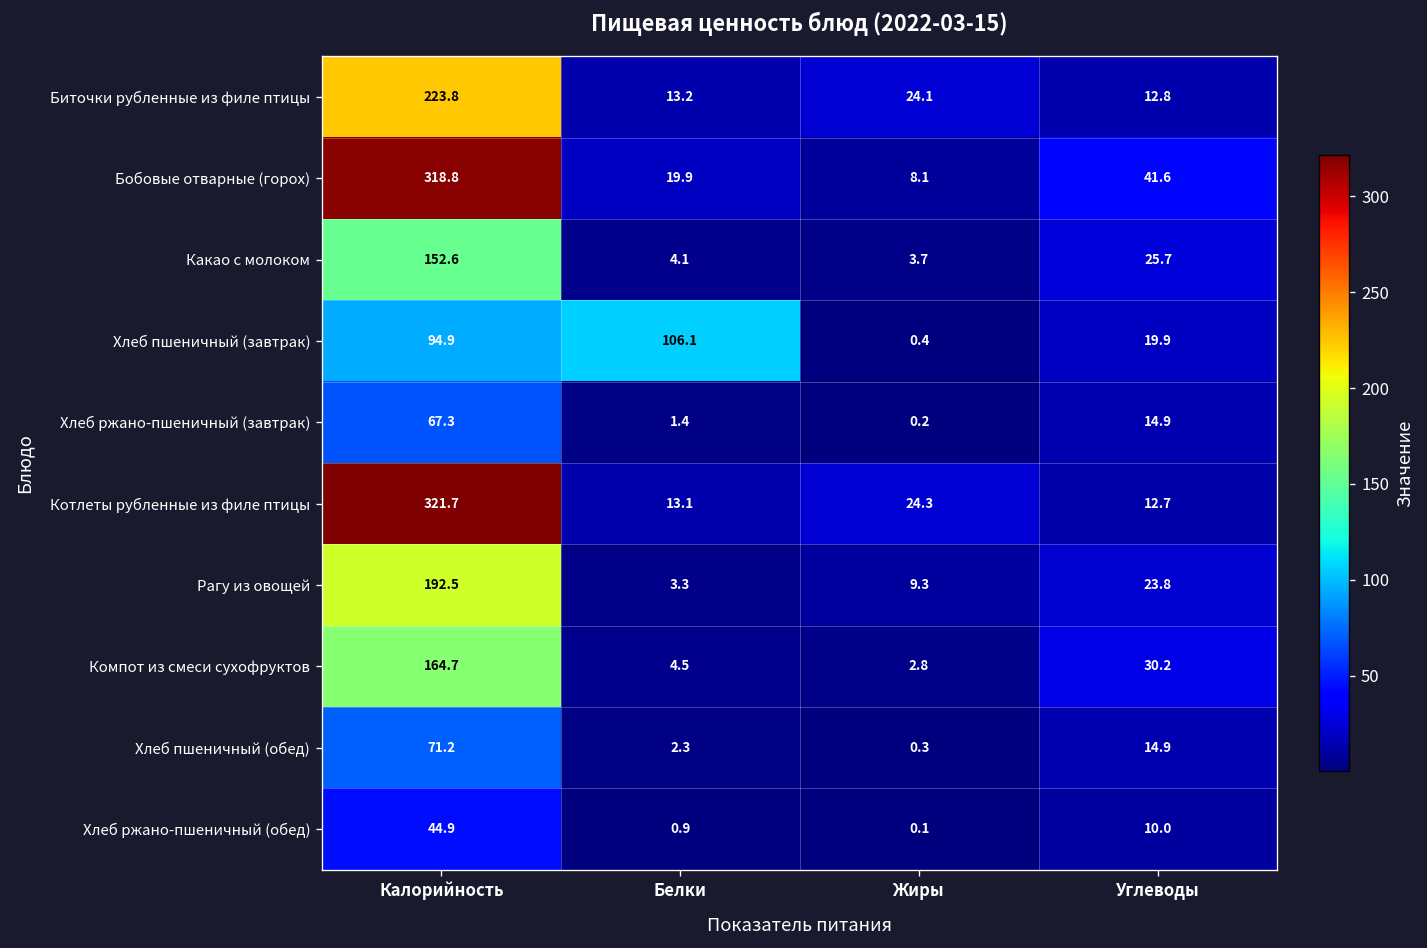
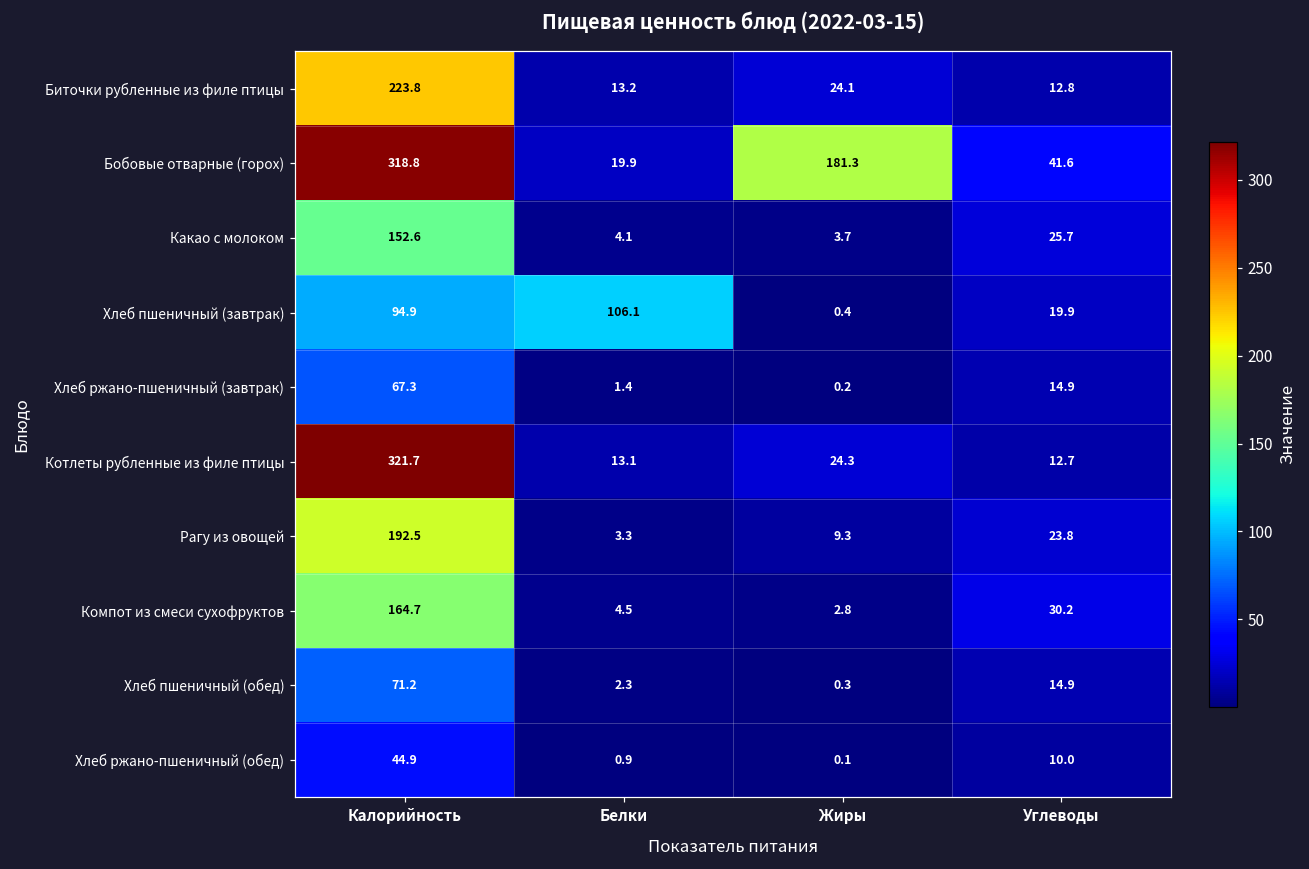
Бобовые отварные (горох), Жиры: 8.1 -> 181.3
